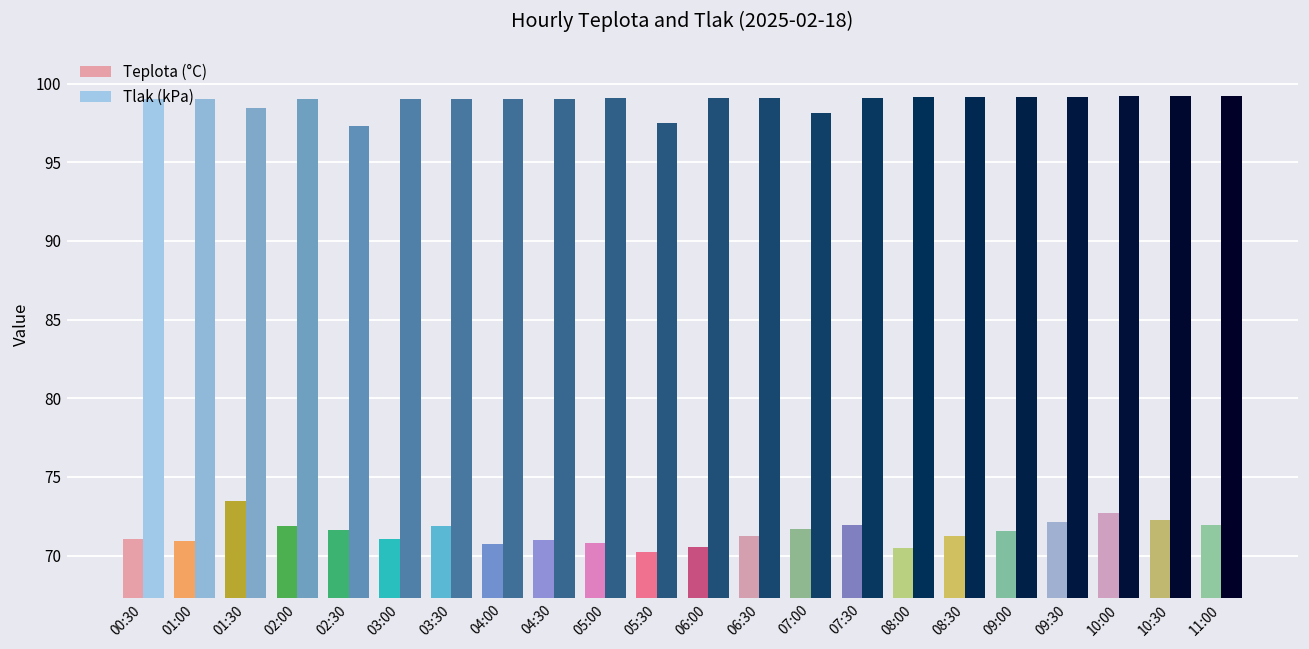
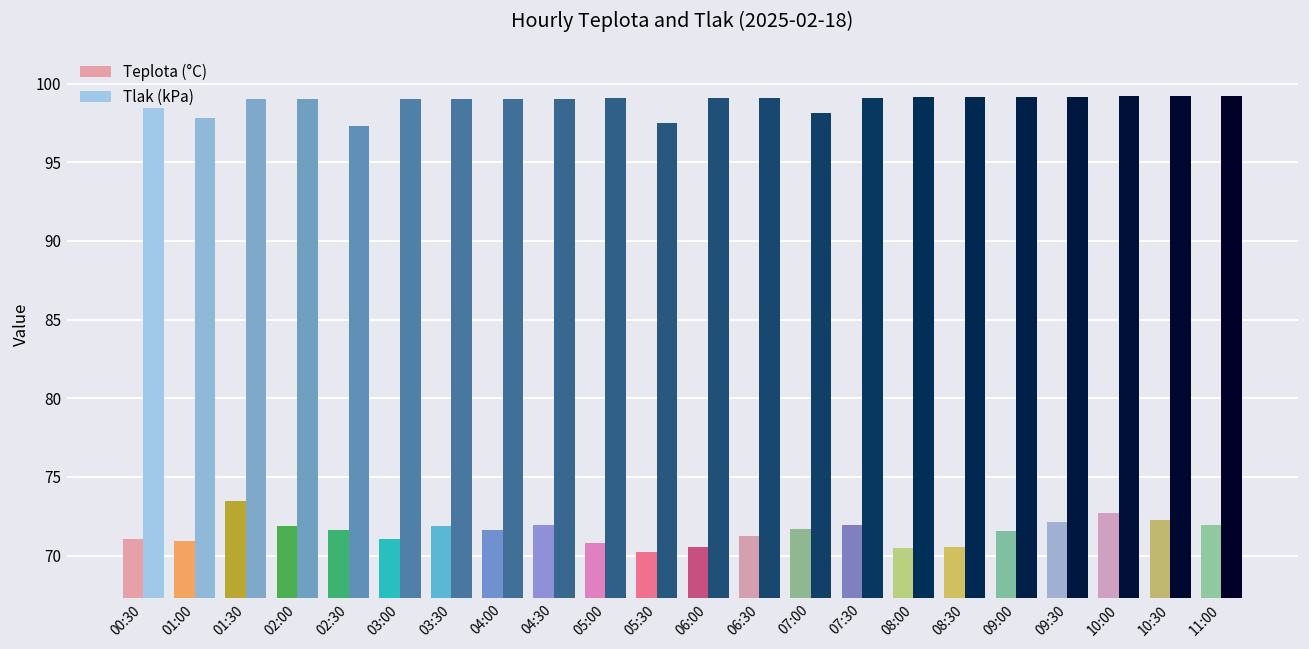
Tlak (kPa), 00:30: 99.1 -> 98.5
Tlak (kPa), 01:00: 99.0 -> 97.8
Tlak (kPa), 01:30: 98.4 -> 99.0
Teplota (°C), 04:00: 70.8 -> 71.7
Teplota (°C), 04:30: 71.0 -> 72.0
Teplota (°C), 08:30: 71.2 -> 70.5
